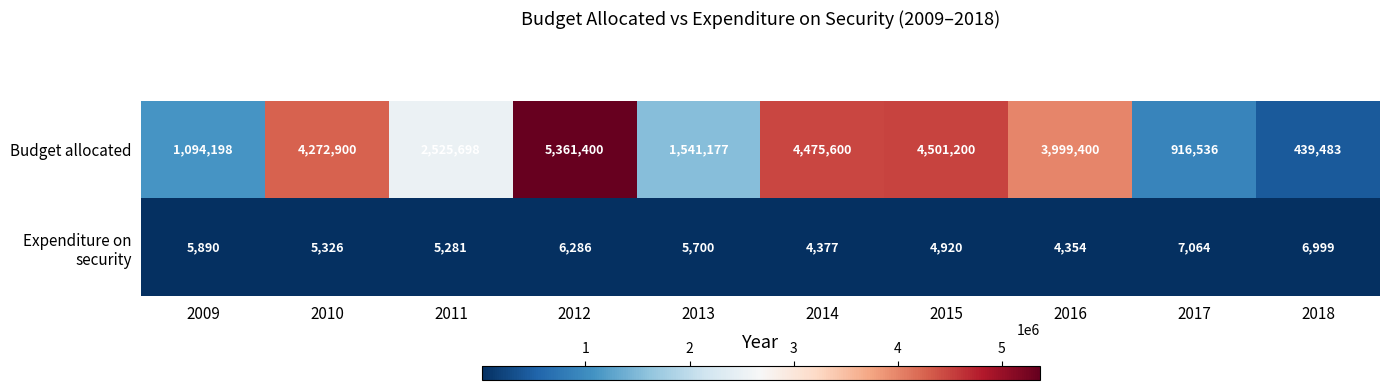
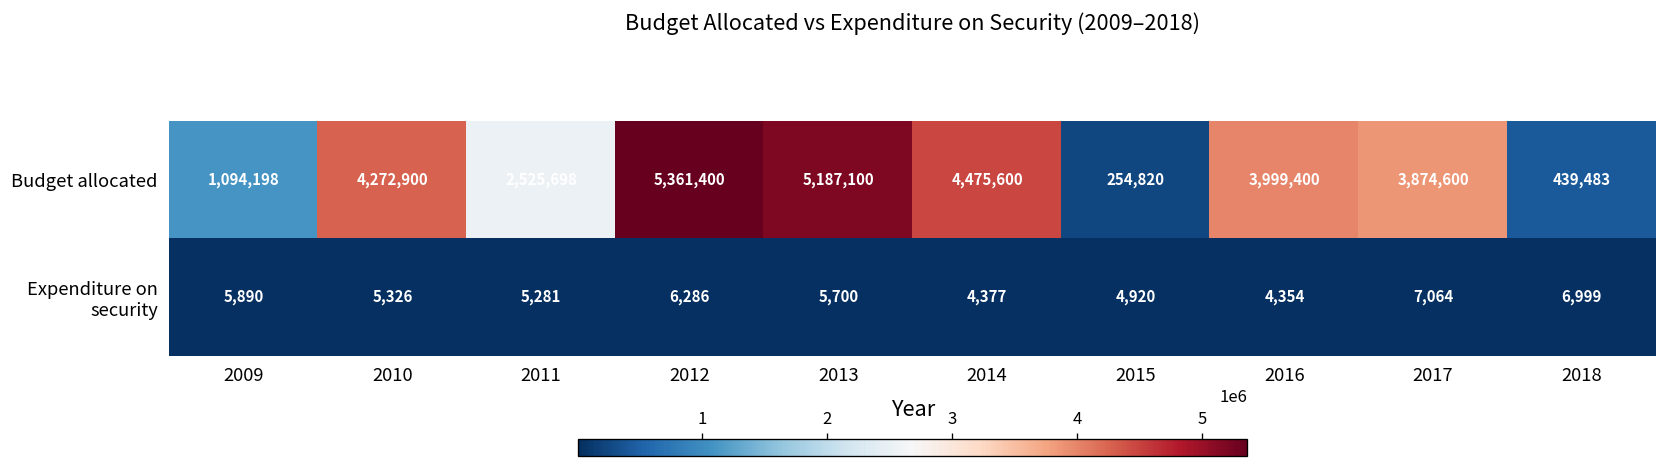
Budget allocated, 2013: 1,541,177 -> 5,187,100
Budget allocated, 2015: 4,501,200 -> 254,820
Budget allocated, 2017: 916,536 -> 3,874,600
